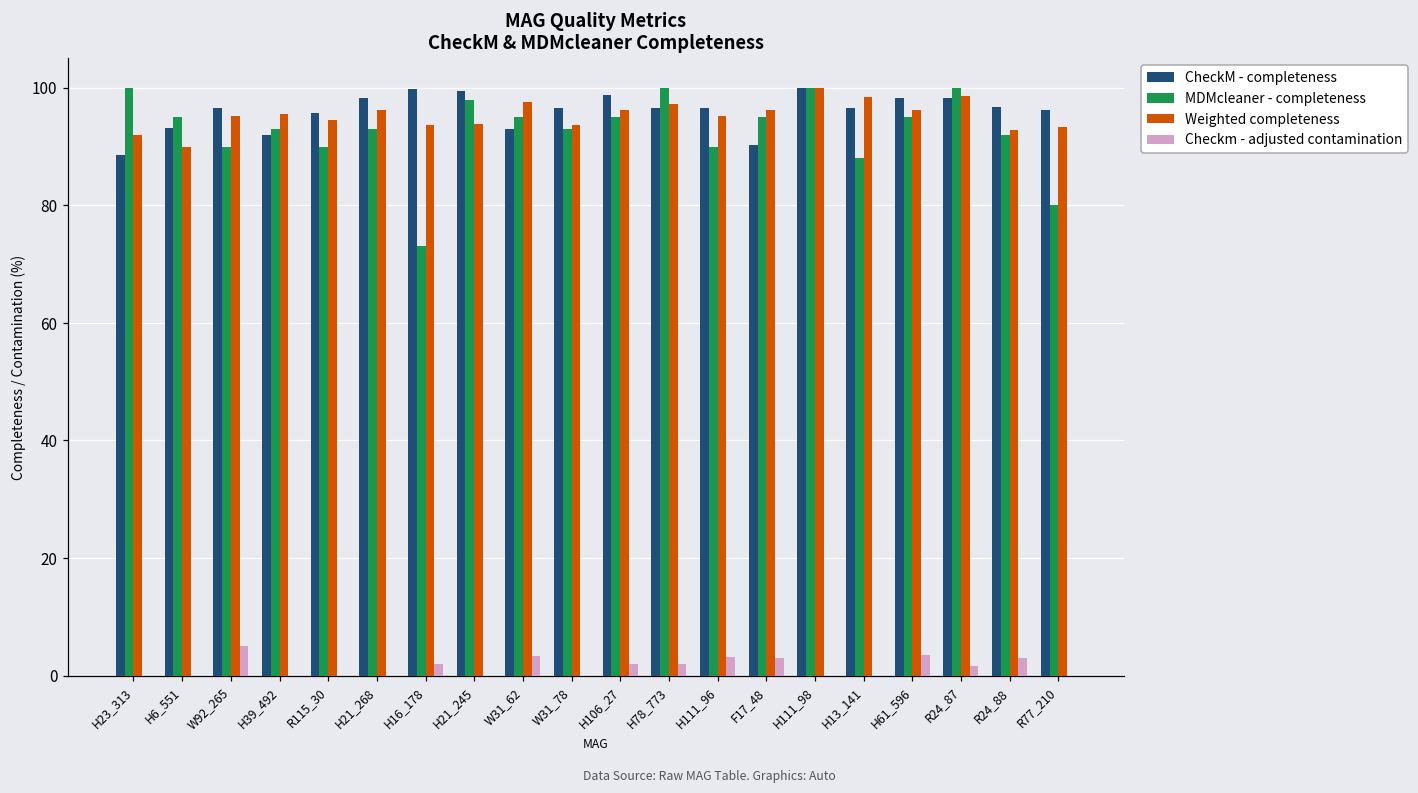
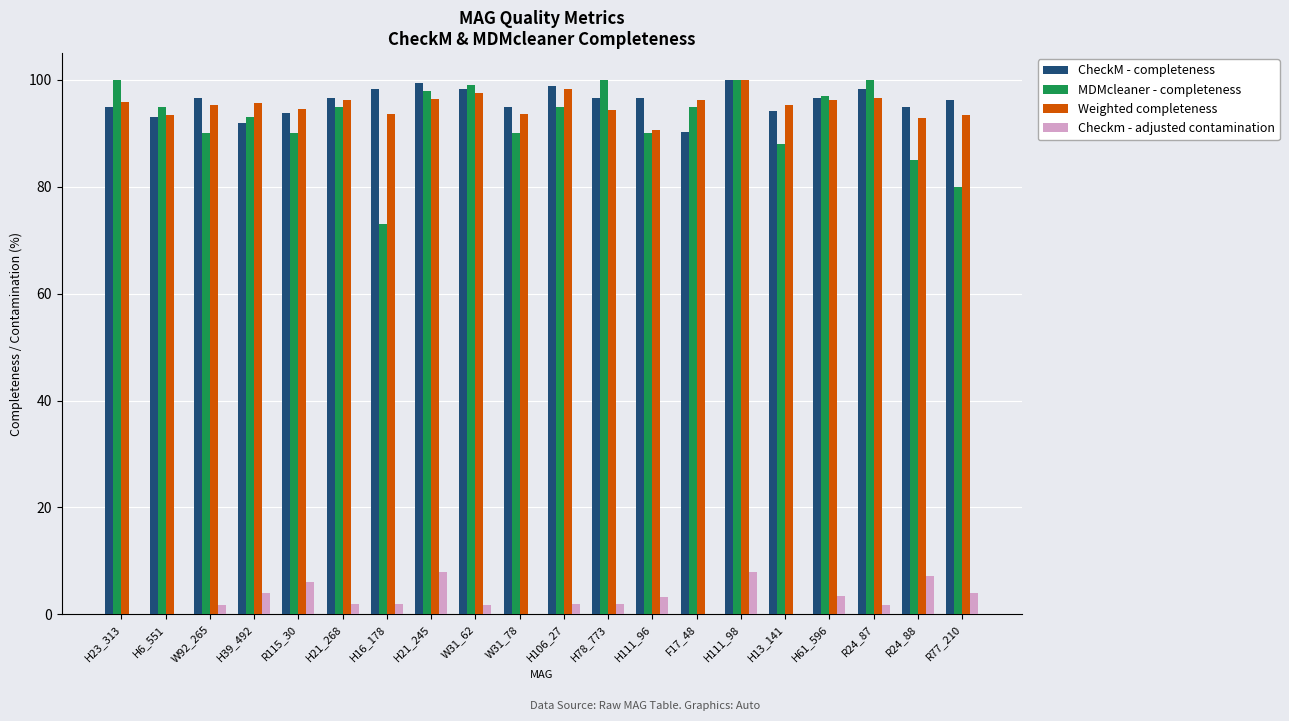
CheckM - completeness, H23_313: 89 -> 95
Weighted completeness, H23_313: 92 -> 96
Weighted completeness, H6_551: 90 -> 93
Checkm - adjusted contamination, W92_265: 5 -> 2
Checkm - adjusted contamination, H39_492: 0 -> 4
CheckM - completeness, R115_30: 96 -> 94
Checkm - adjusted contamination, R115_30: 0 -> 6
CheckM - completeness, H21_268: 98 -> 97
MDMcleaner - completeness, H21_268: 93 -> 95
Checkm - adjusted contamination, H21_268: 0 -> 2
CheckM - completeness, H16_178: 100 -> 98
Weighted completeness, H21_245: 94 -> 96
Checkm - adjusted contamination, H21_245: 0 -> 8
CheckM - completeness, W31_62: 93 -> 98
MDMcleaner - completeness, W31_62: 95 -> 99
Checkm - adjusted contamination, W31_62: 3 -> 2
CheckM - completeness, W31_78: 97 -> 95
MDMcleaner - completeness, W31_78: 93 -> 90
Weighted completeness, H106_27: 96 -> 98
Weighted completeness, H78_773: 97 -> 94
Weighted completeness, H111_96: 95 -> 91
Checkm - adjusted contamination, F17_48: 3 -> 0
Checkm - adjusted contamination, H111_98: 0 -> 8
CheckM - completeness, H13_141: 97 -> 94
Weighted completeness, H13_141: 98 -> 95
CheckM - completeness, H61_596: 98 -> 97
MDMcleaner - completeness, H61_596: 95 -> 97
Weighted completeness, R24_87: 99 -> 97
CheckM - completeness, R24_88: 97 -> 95
MDMcleaner - completeness, R24_88: 92 -> 85
Checkm - adjusted contamination, R24_88: 3 -> 7
Checkm - adjusted contamination, R77_210: 0 -> 4
